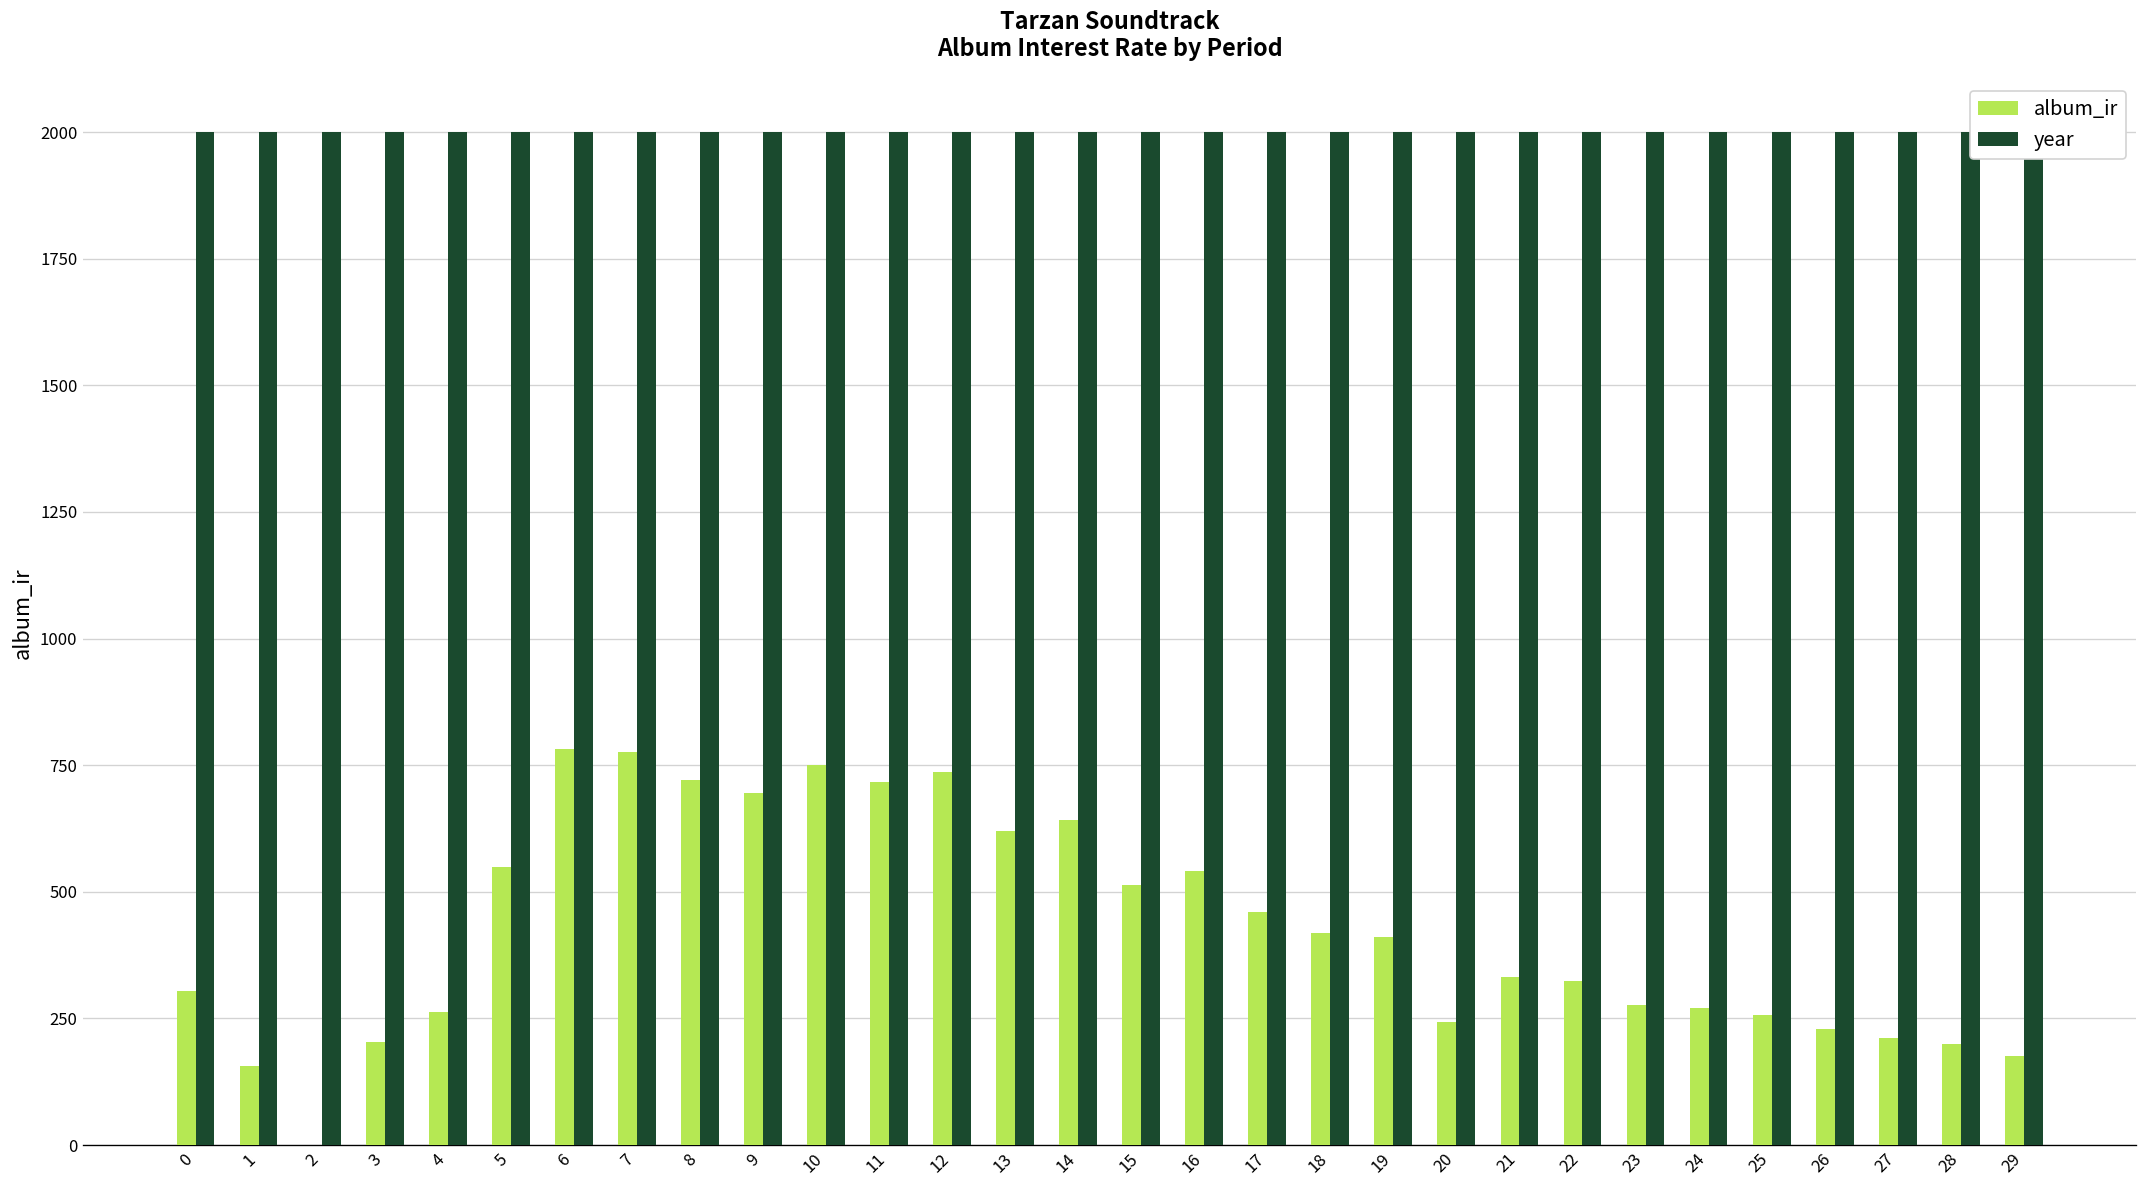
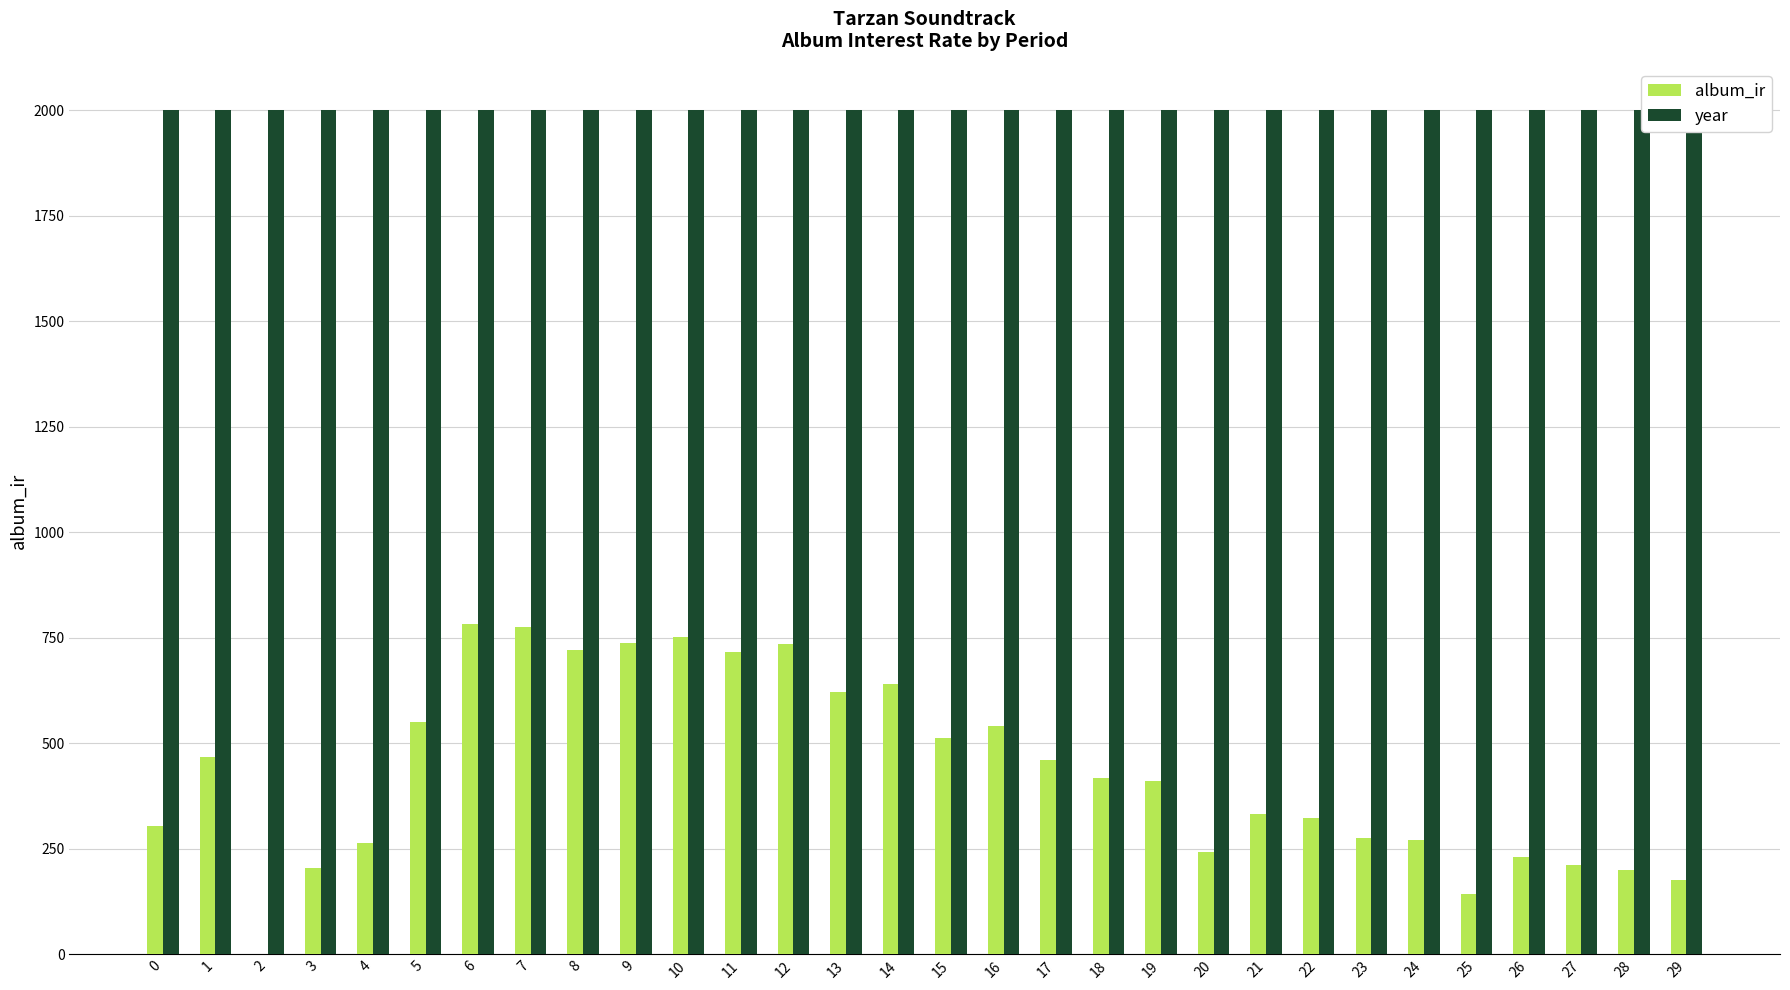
album_ir, 1: 160 -> 470
album_ir, 9: 700 -> 740
album_ir, 25: 260 -> 140
